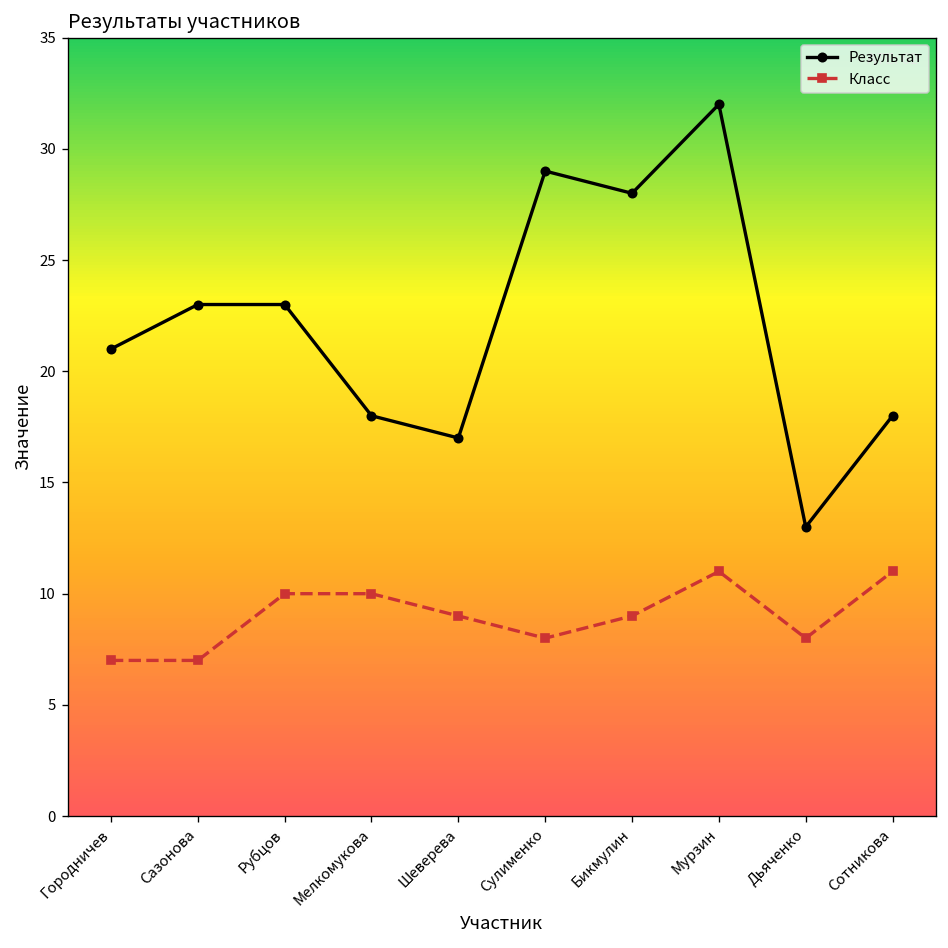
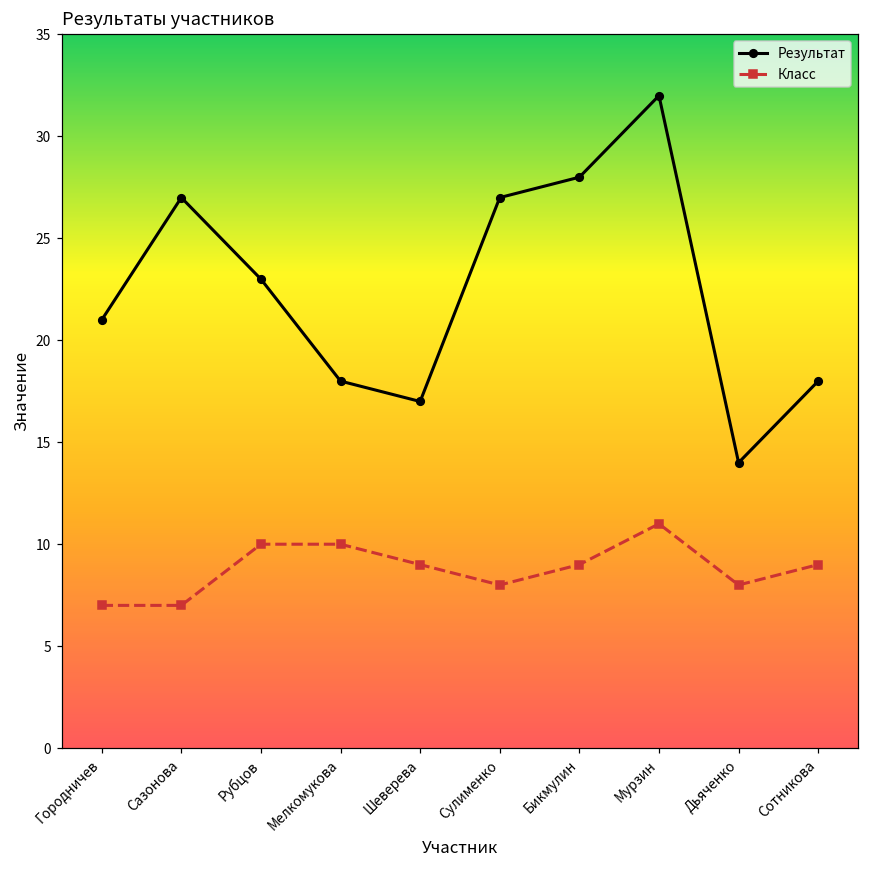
Результат, Сазонова: 23 -> 27
Результат, Сулименко: 29 -> 27
Результат, Дьяченко: 13 -> 14
Класс, Сотникова: 11 -> 9
